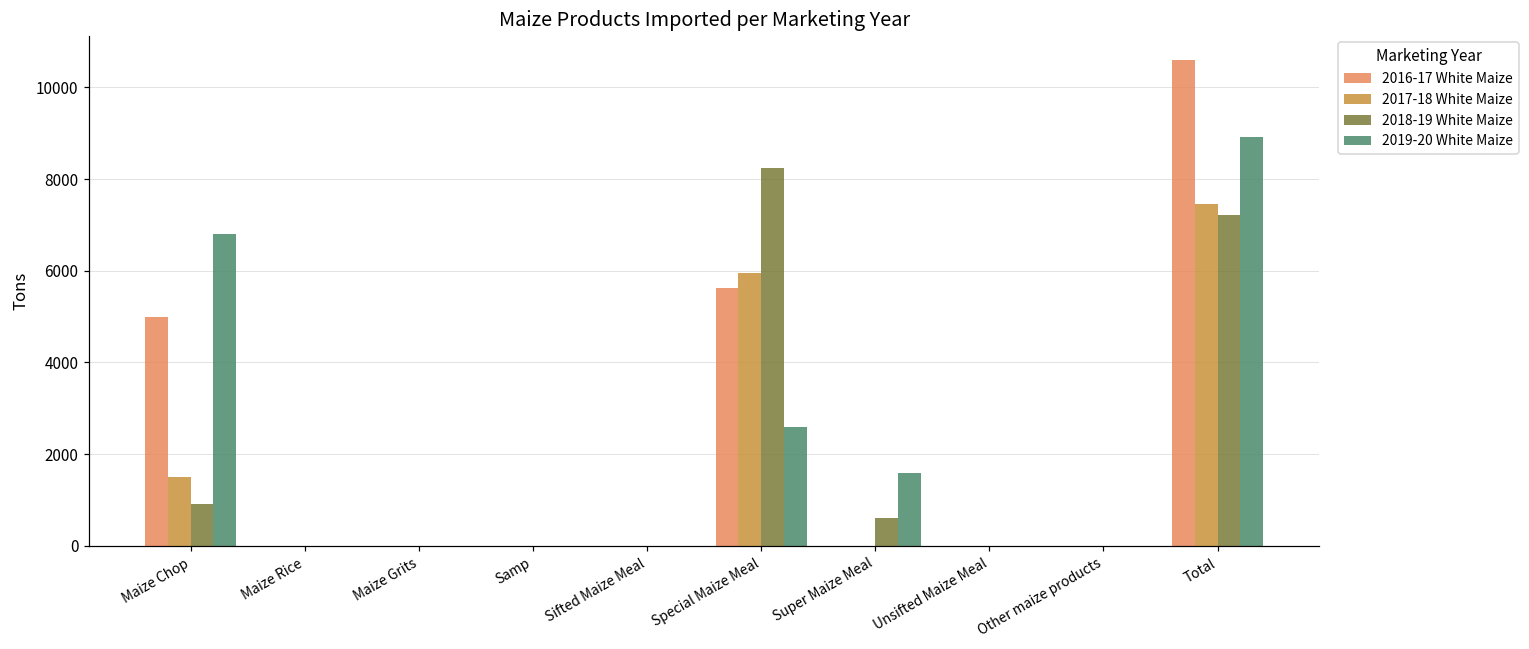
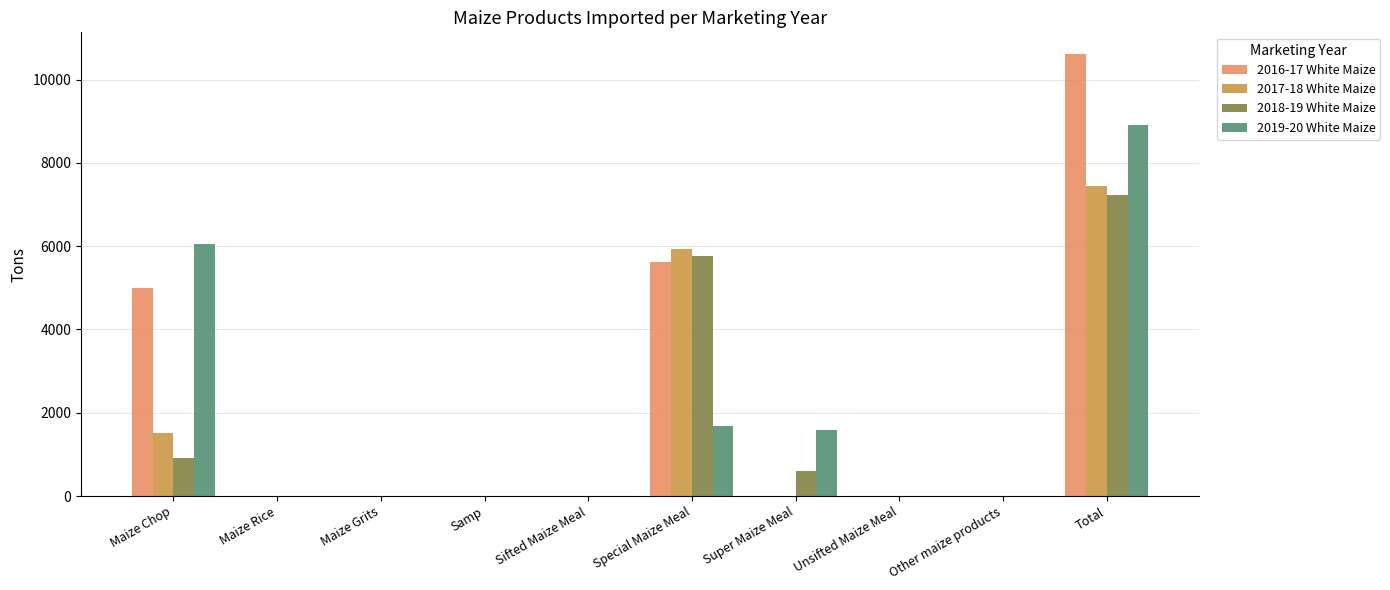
2019-20 White Maize, Maize Chop: 6800 -> 6000
2018-19 White Maize, Special Maize Meal: 8200 -> 5800
2019-20 White Maize, Special Maize Meal: 2600 -> 1700
